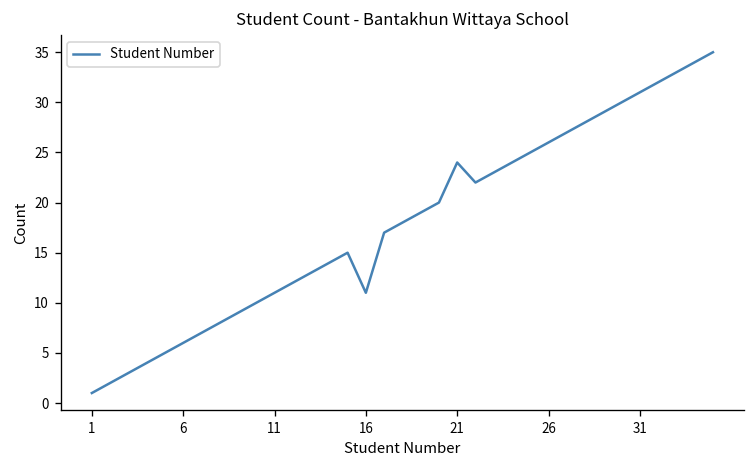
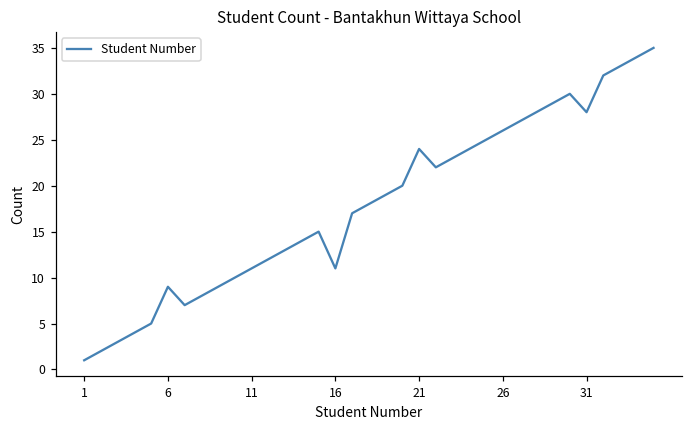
6: 6 -> 9
31: 31 -> 28
